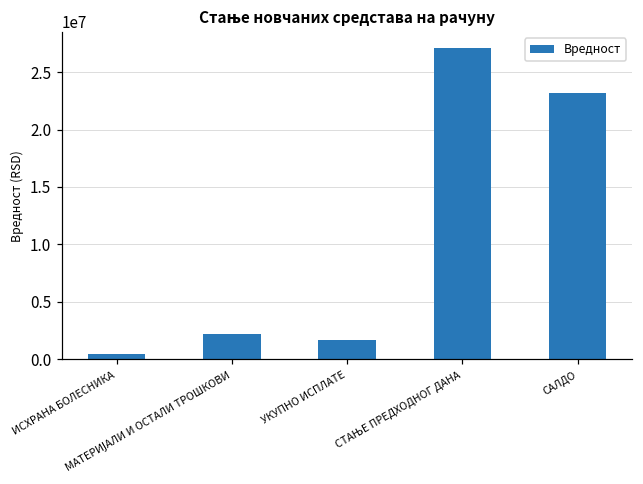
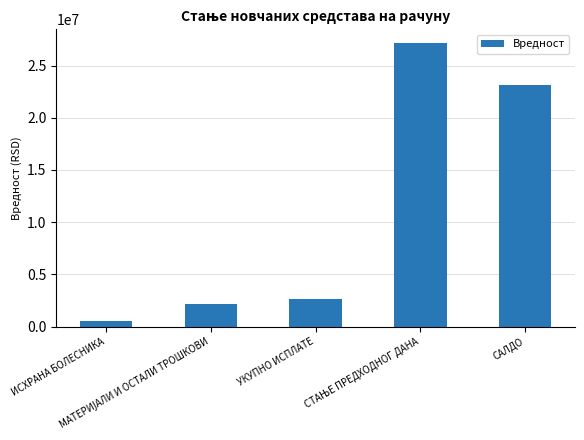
УКУПНО ИСПЛАТЕ: 1700000 -> 2700000
